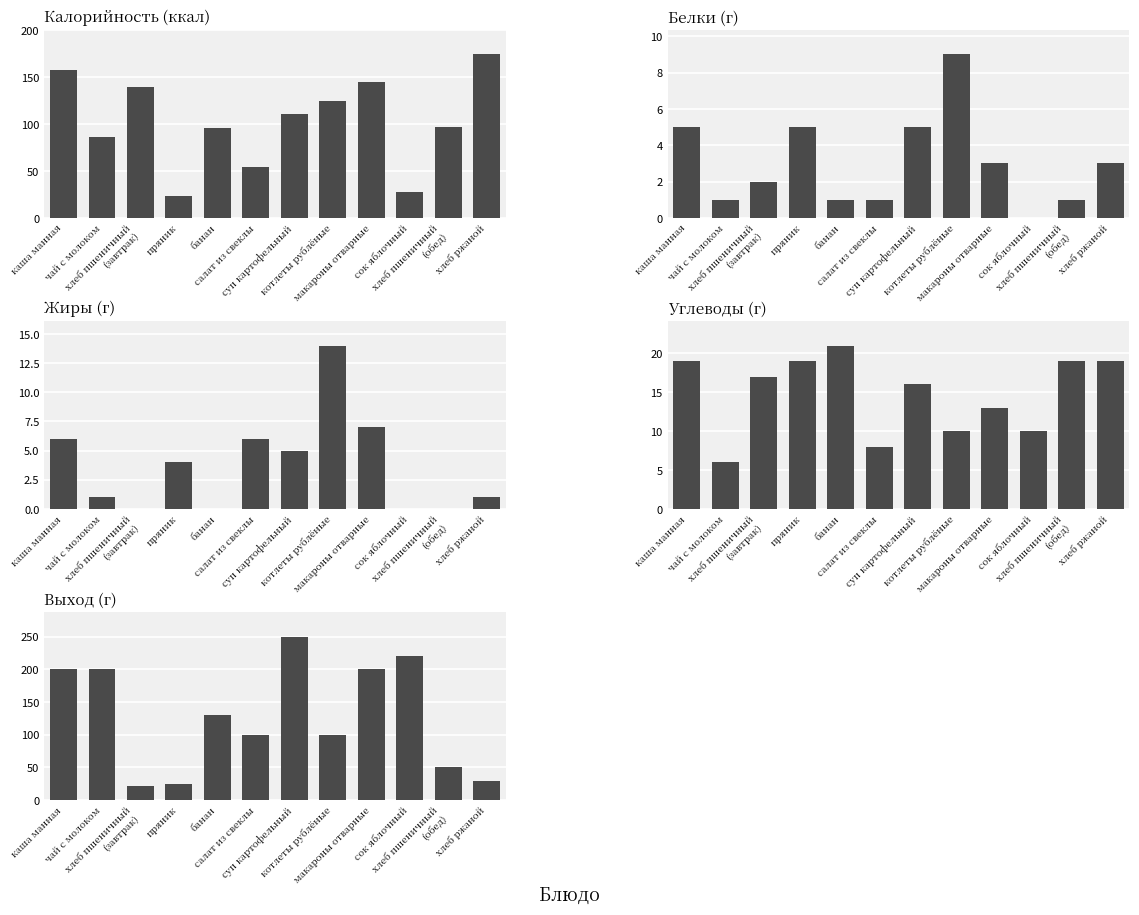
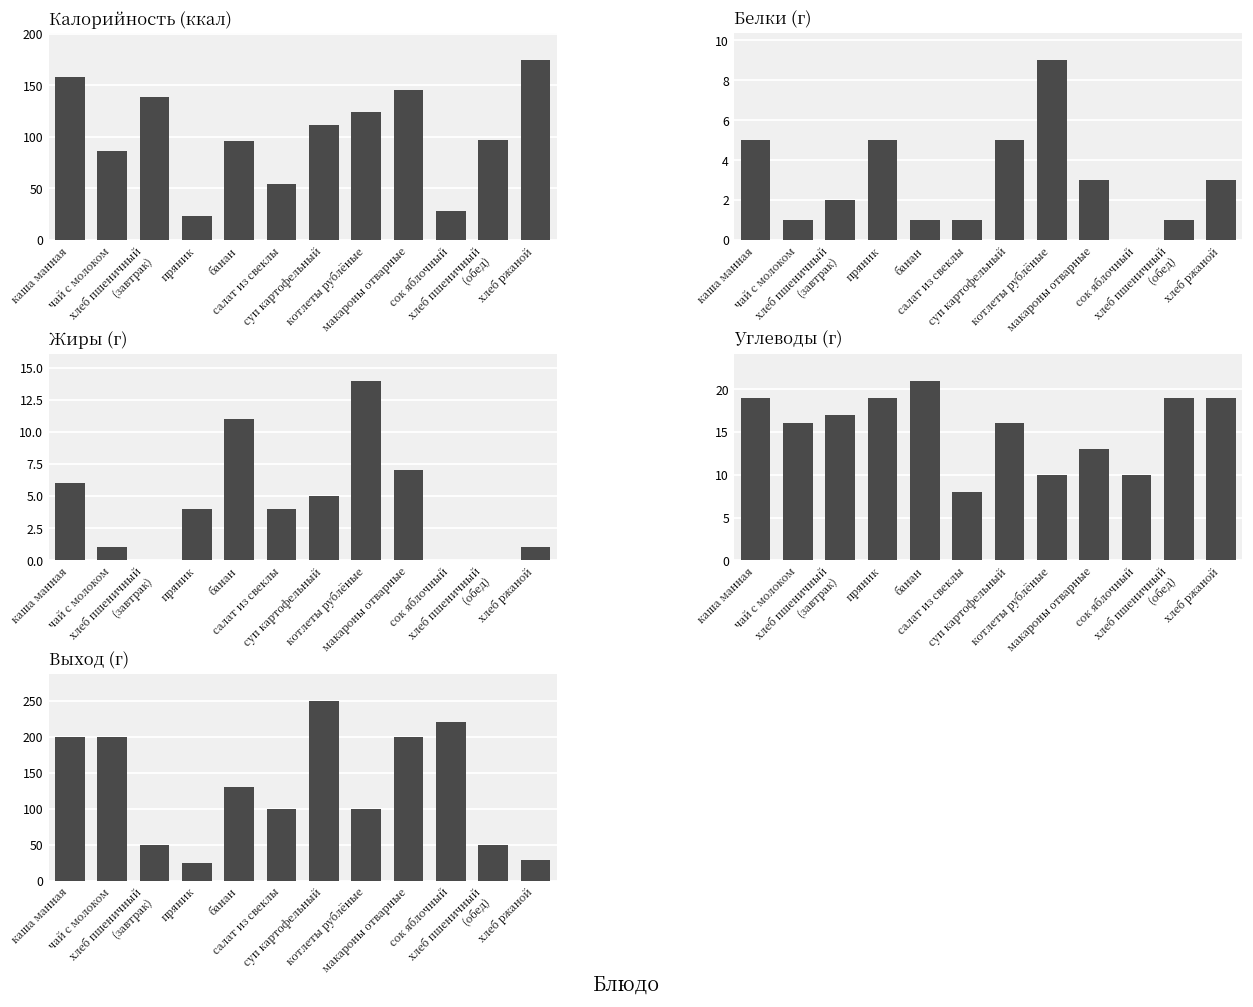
Жиры (г), банан: 0 -> 11
Жиры (г), салат из свеклы: 6 -> 4
Углеводы (г), чай с молоком: 6 -> 16
Выход (г), хлеб пшеничный (завтрак): 20 -> 50
